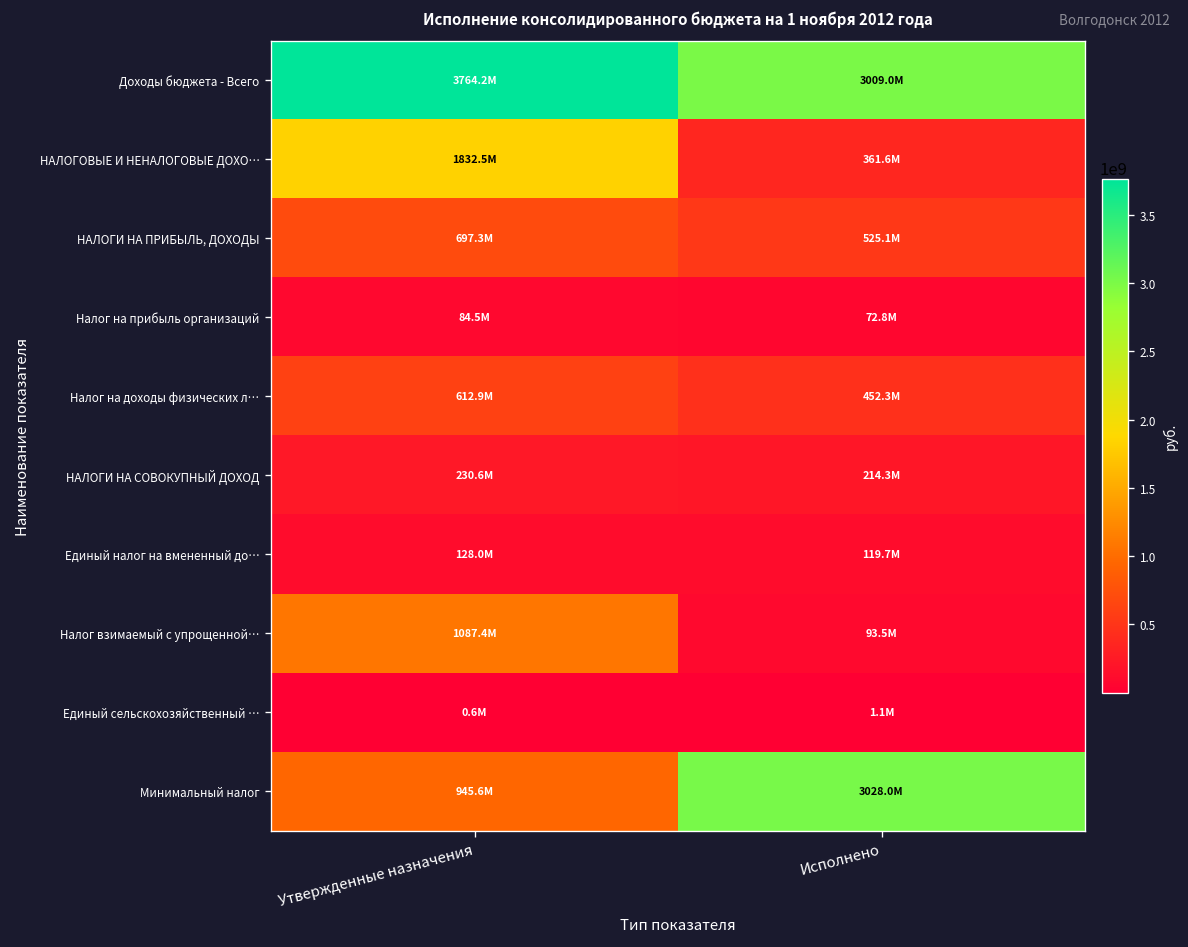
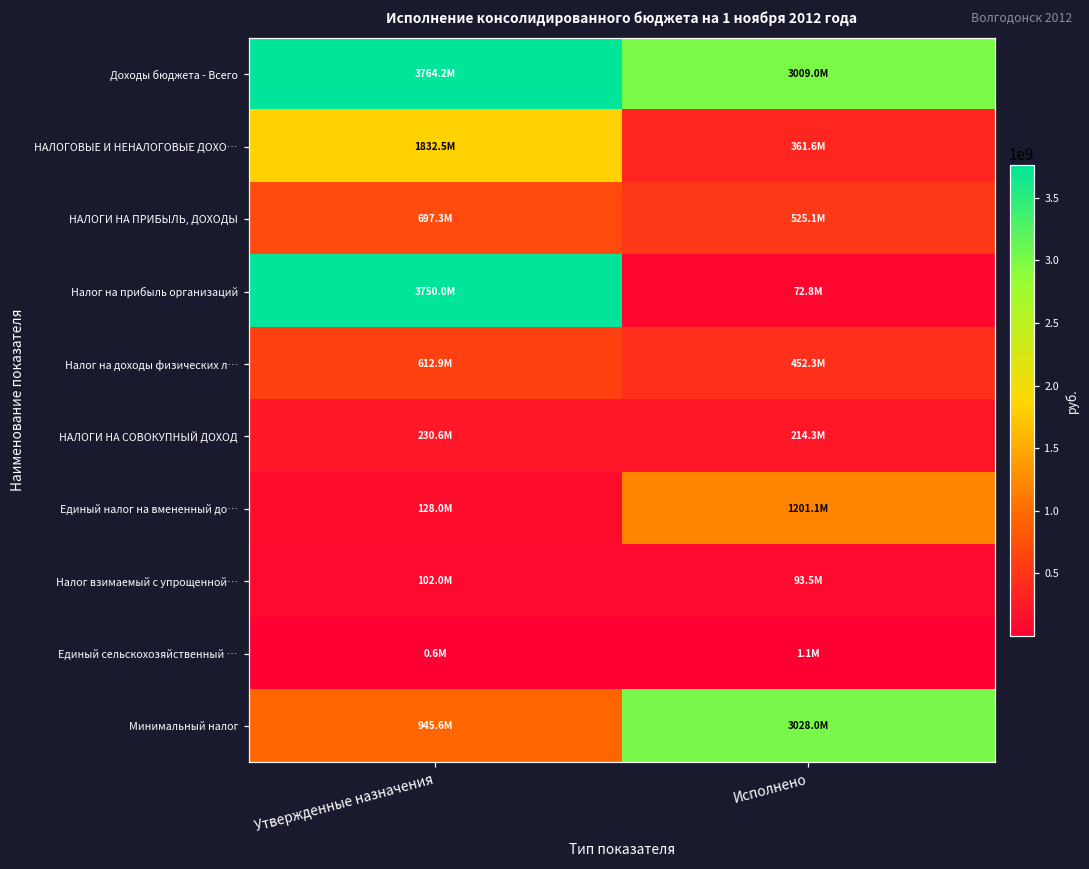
Налог на прибыль организаций, Утвержденные назначения: 84.5M -> 3750.0M
Единый налог на вмененный до…, Исполнено: 119.7M -> 1201.1M
Налог взимаемый с упрощенной…, Утвержденные назначения: 1087.4M -> 102.0M
